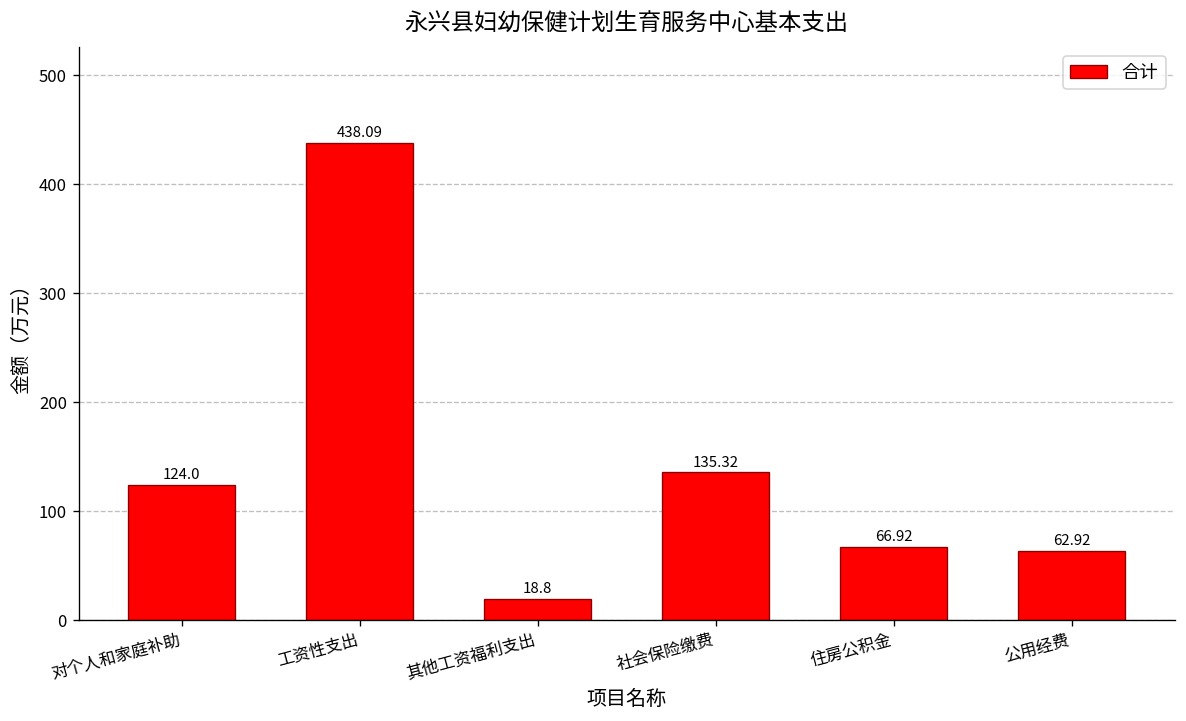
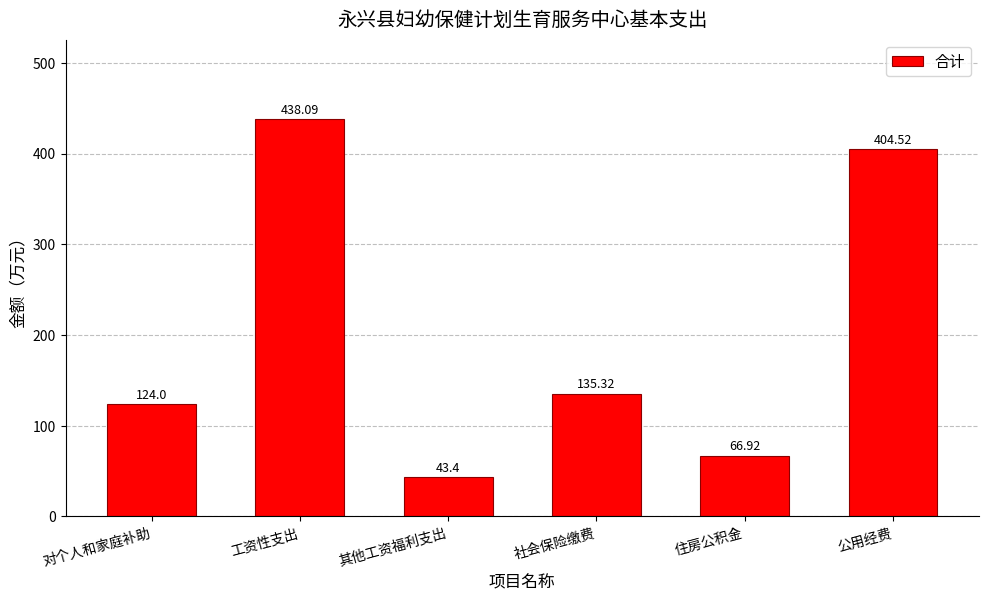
其他工资福利支出: 18.8 -> 43.4
公用经费: 62.92 -> 404.52
